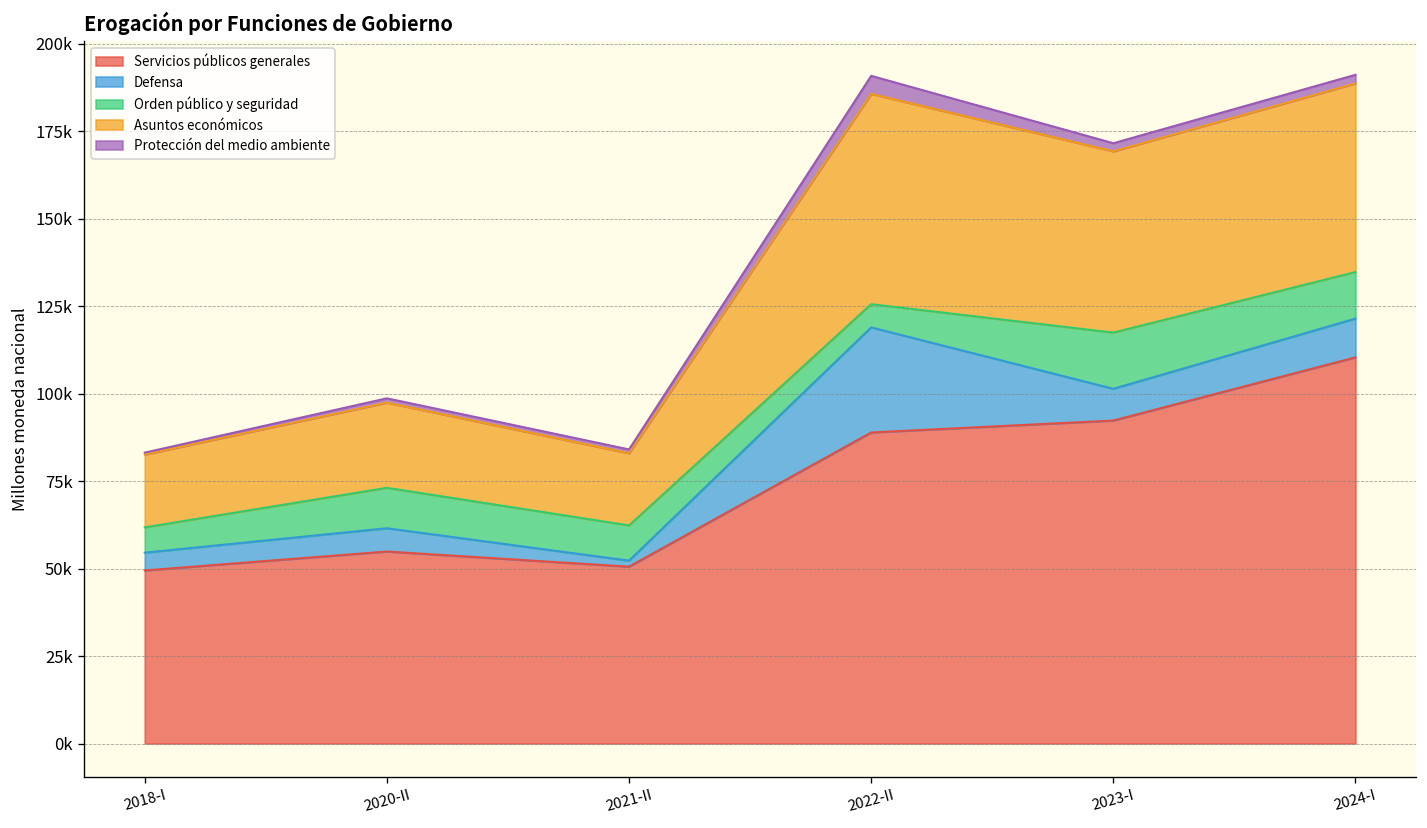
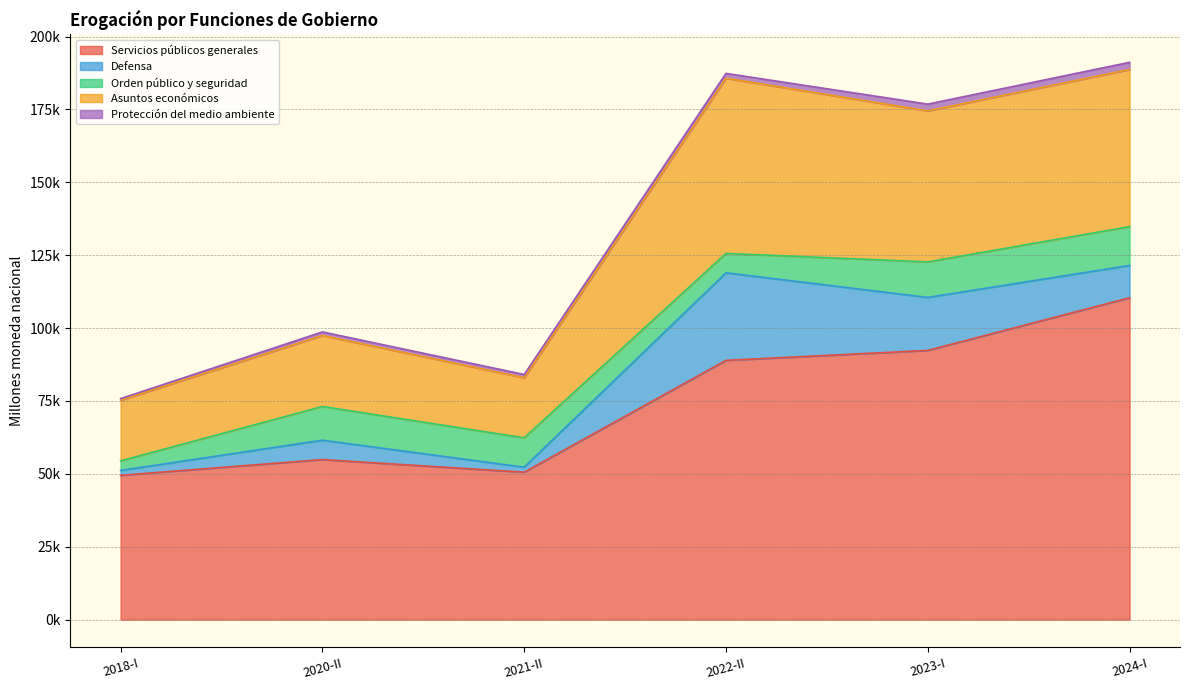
Defensa, 2018-I: 5000 -> 2000
Orden público y seguridad, 2018-I: 7000 -> 3000
Protección del medio ambiente, 2022-II: 5000 -> 2000
Defensa, 2023-I: 9000 -> 18000
Orden público y seguridad, 2023-I: 16000 -> 12000
